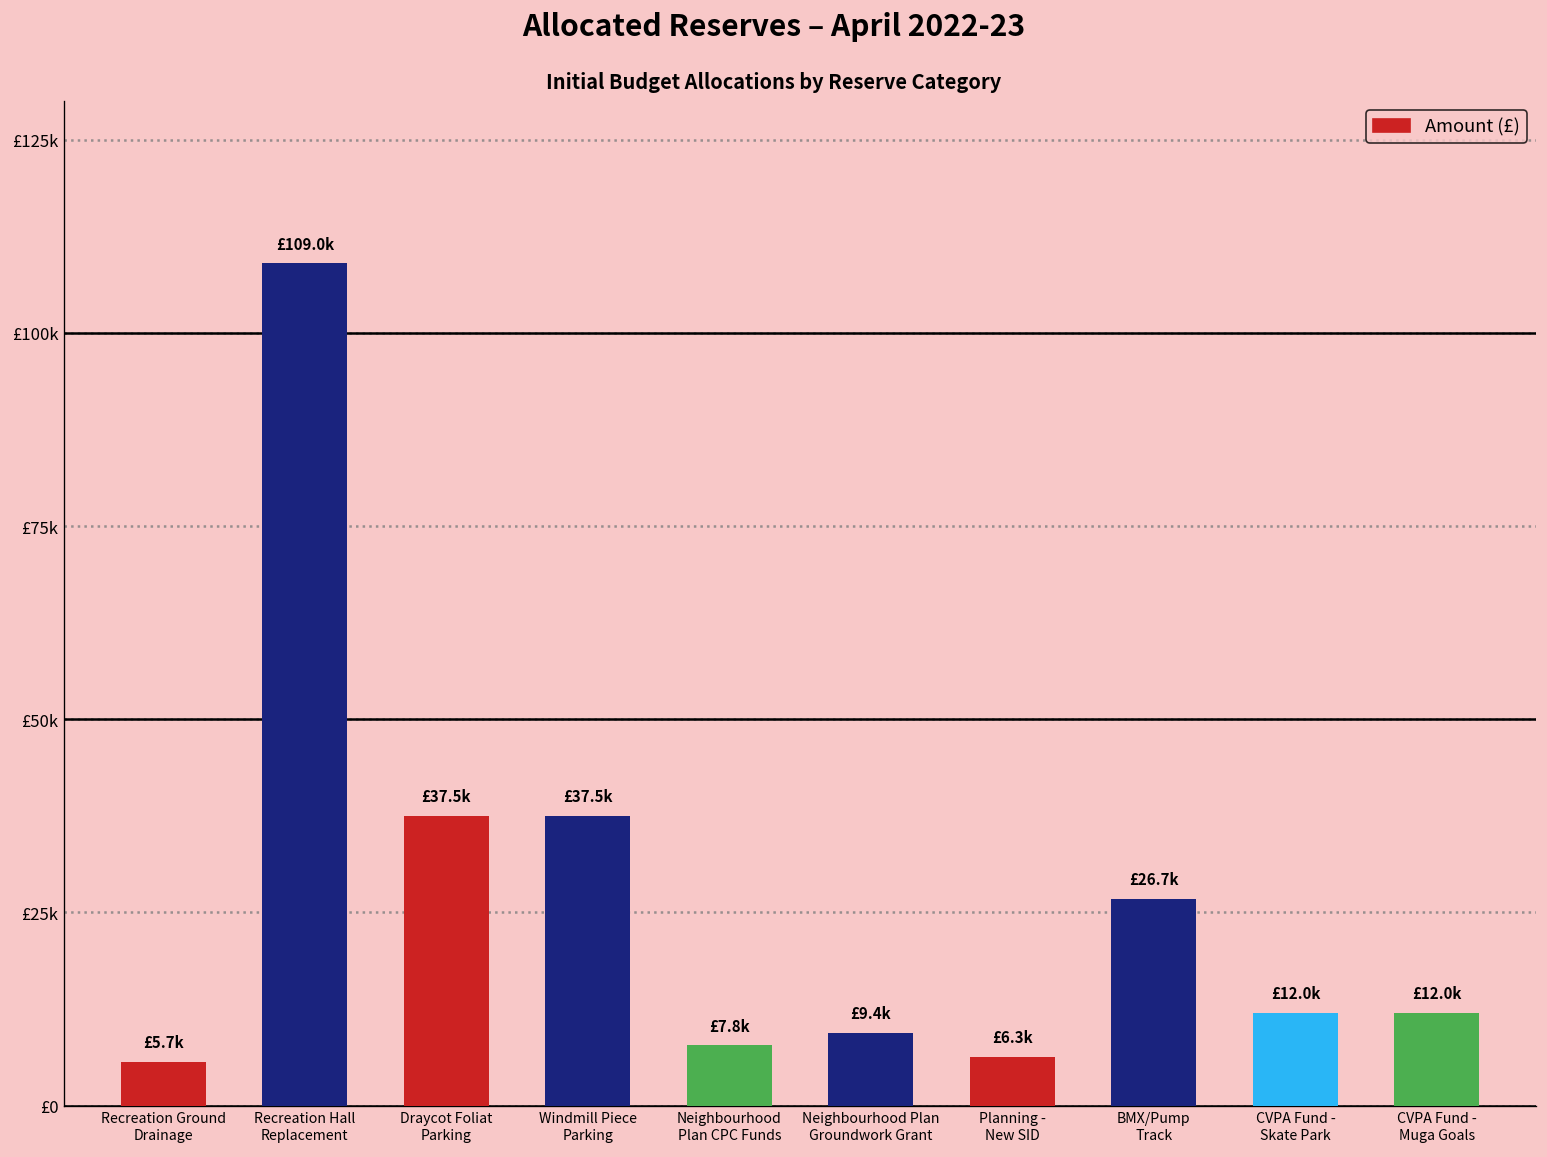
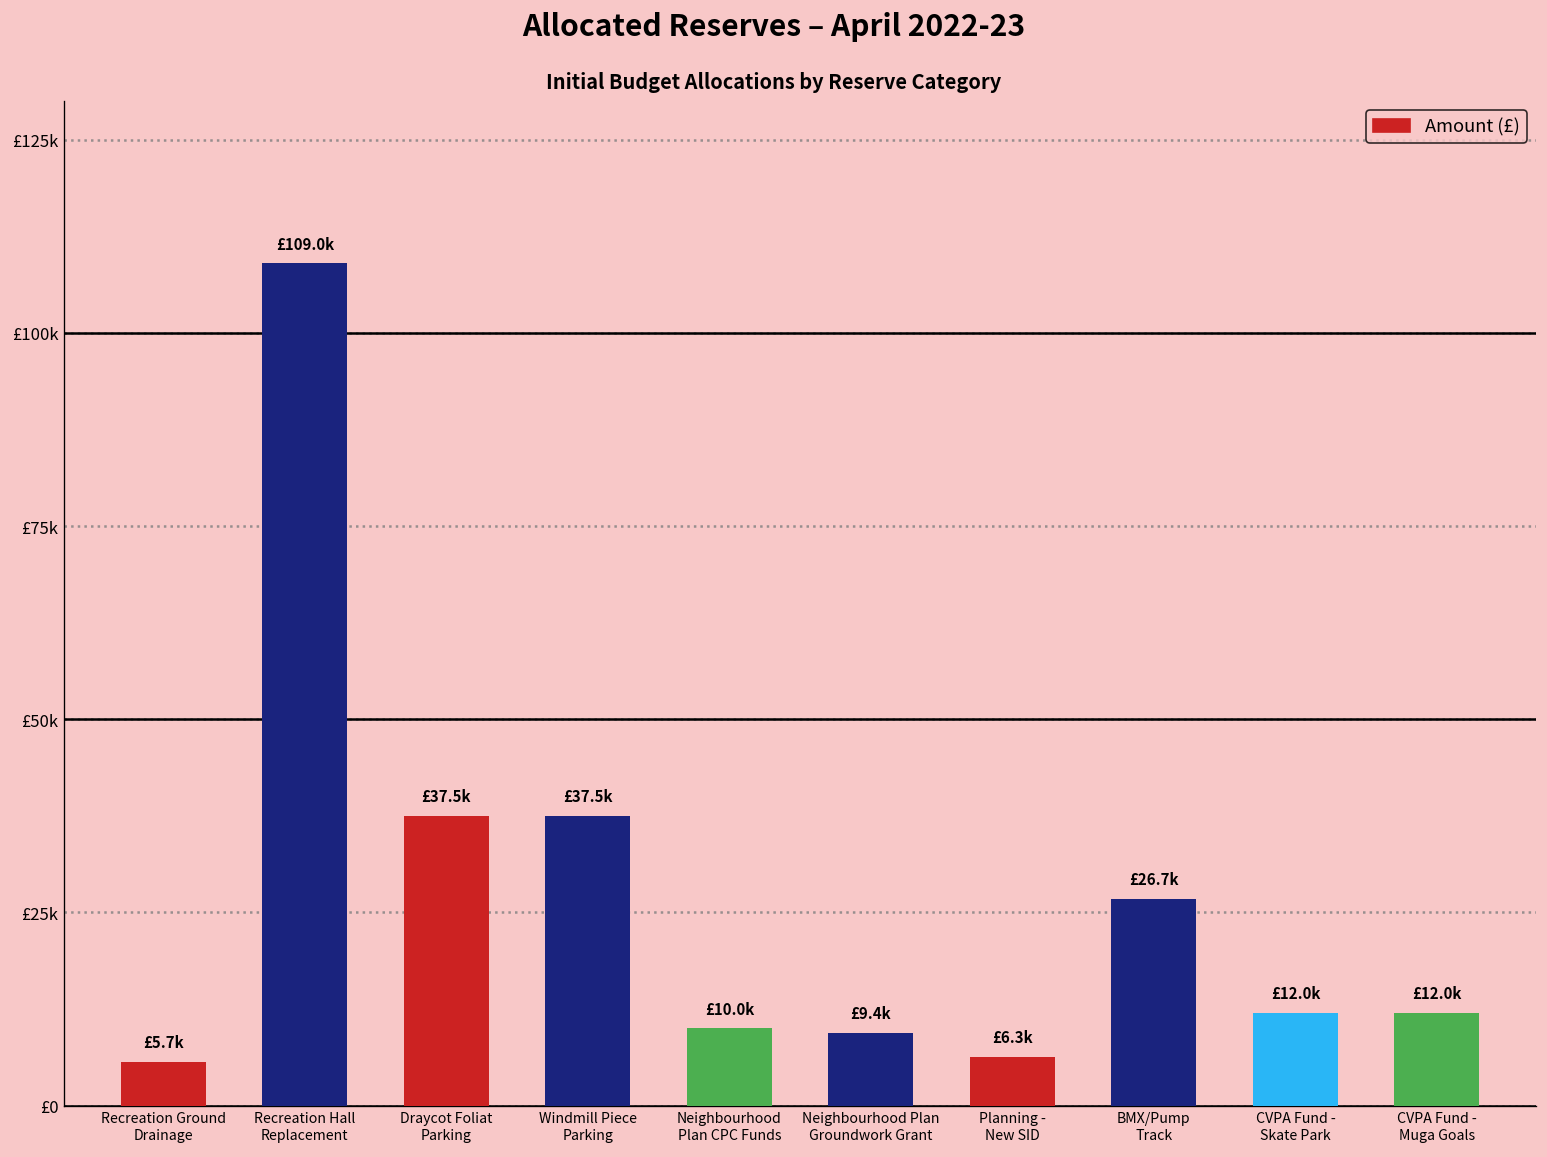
Neighbourhood Plan CPC Funds: £7.8k -> £10.0k
